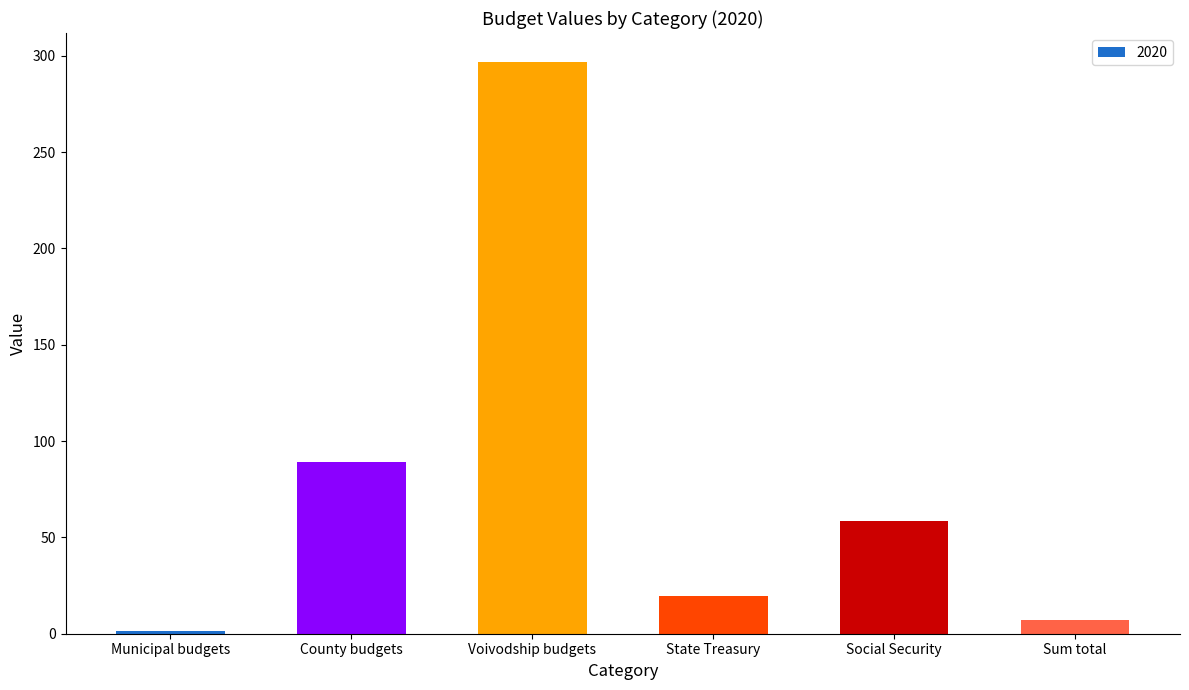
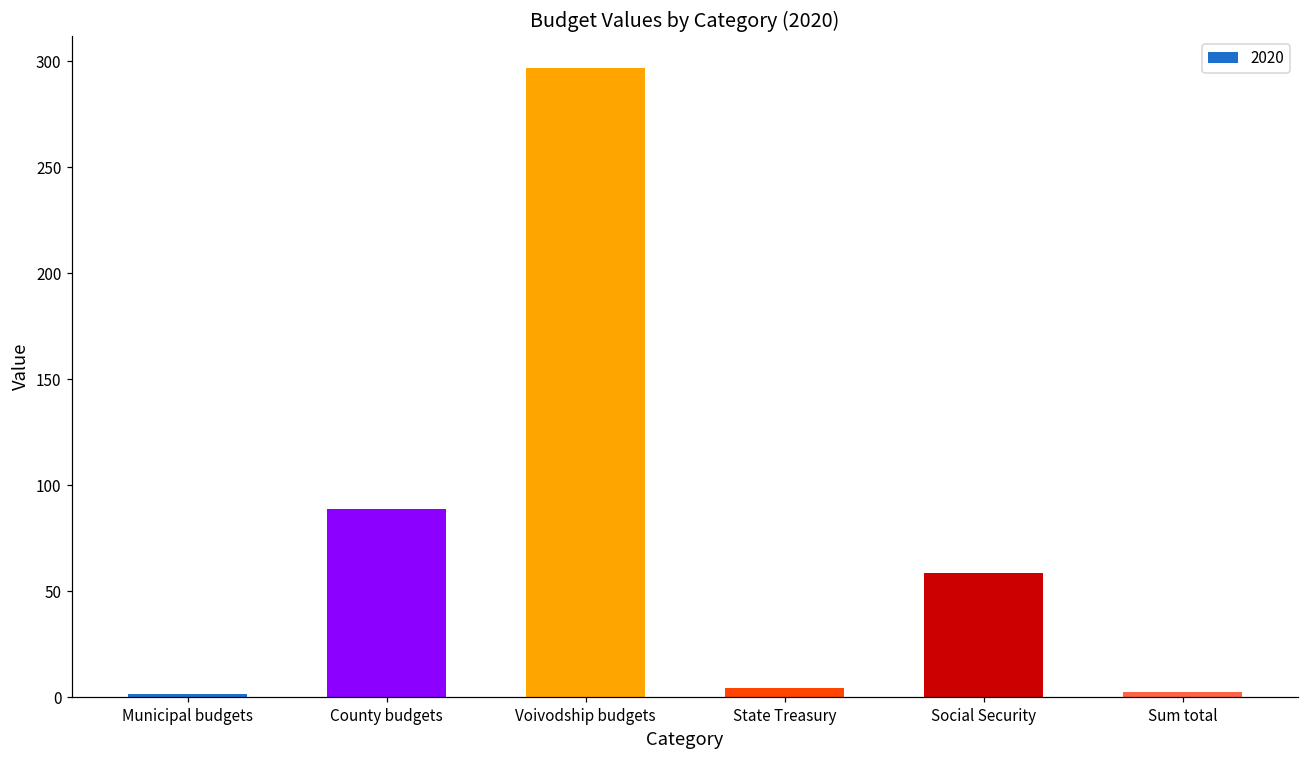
State Treasury: 20 -> 4
Sum total: 7 -> 2
